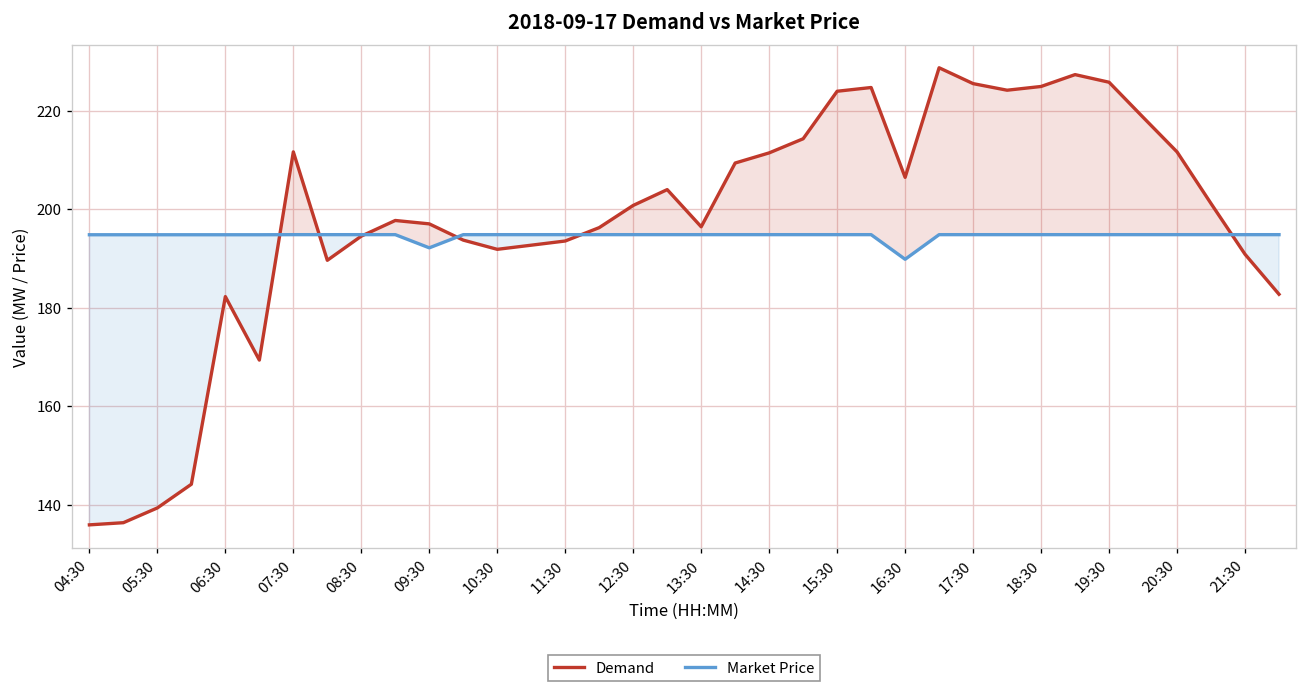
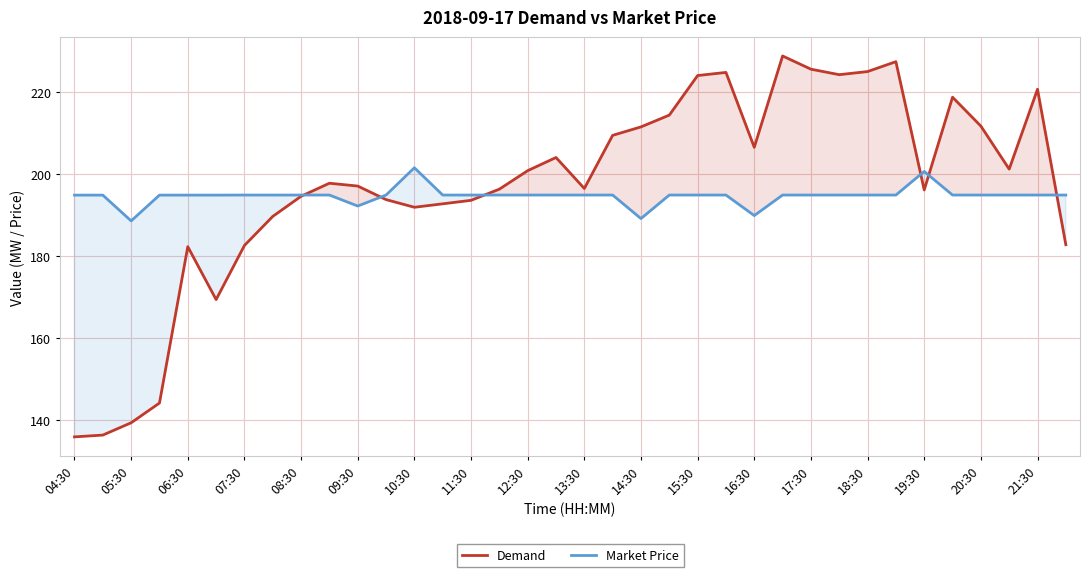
Market Price, 05:30: 195 -> 189
Demand, 07:30: 212 -> 183
Market Price, 10:30: 195 -> 201
Market Price, 14:30: 195 -> 189
Demand, 19:30: 226 -> 196
Market Price, 19:30: 195 -> 201
Demand, 21:30: 191 -> 221
